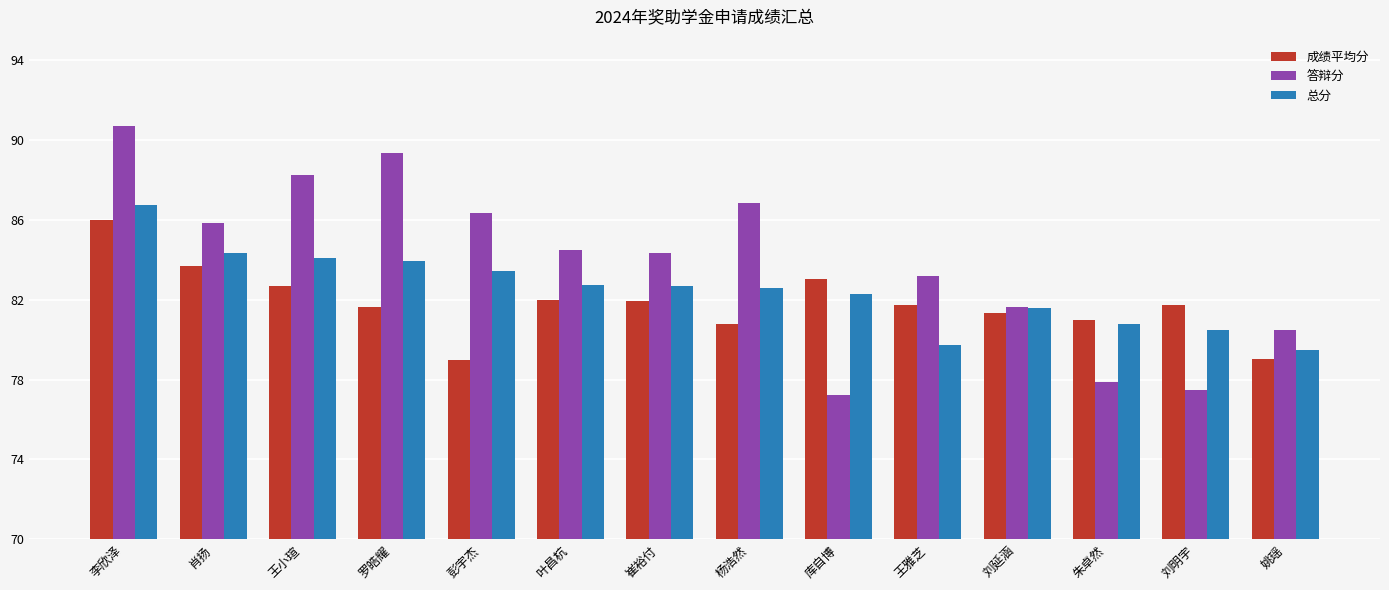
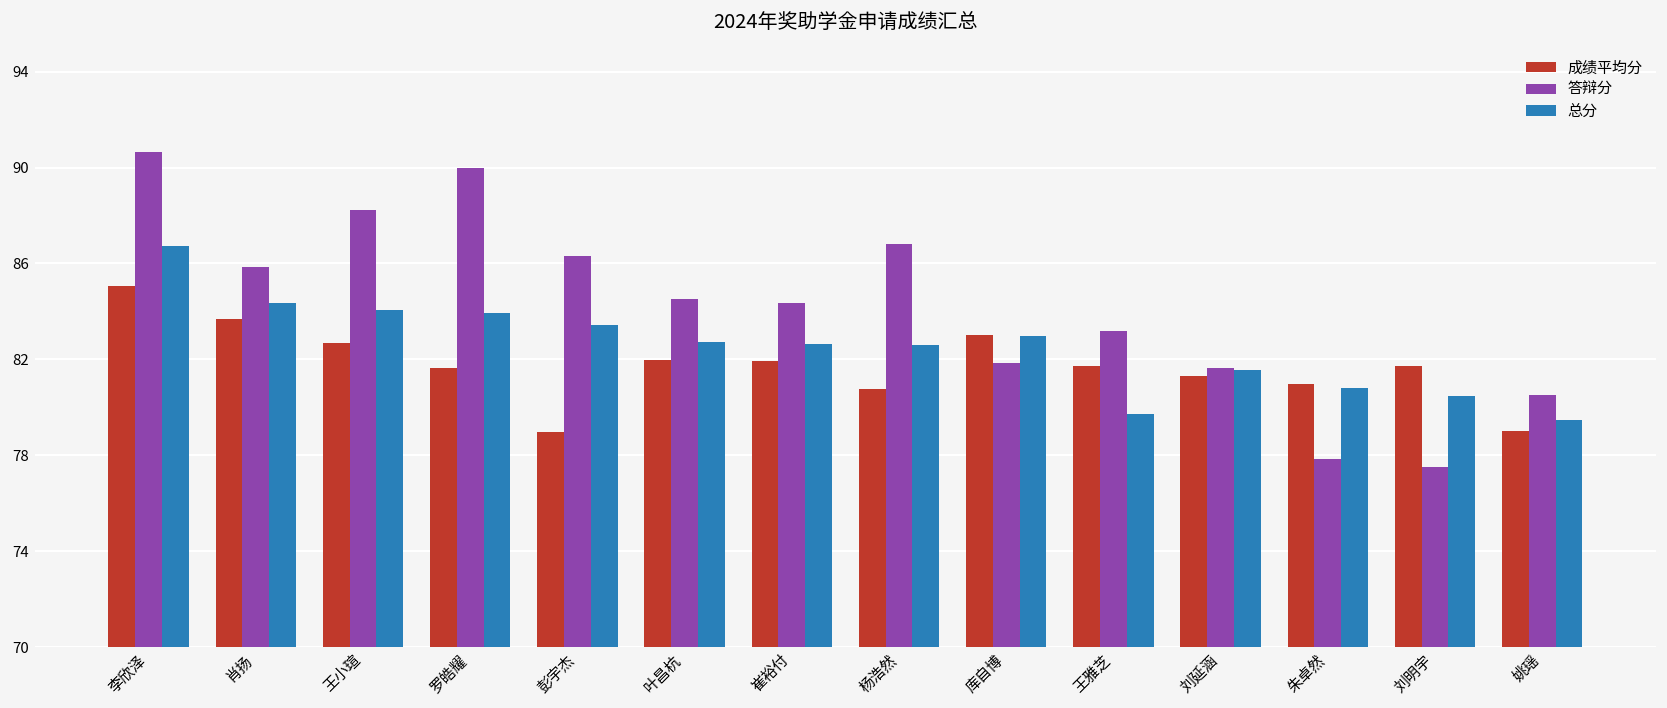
成绩平均分, 李欣泽: 86.0 -> 85.1
答辩分, 罗皓耀: 89.3 -> 90.0
答辩分, 库自博: 77.2 -> 81.8
总分, 库自博: 82.3 -> 83.0
